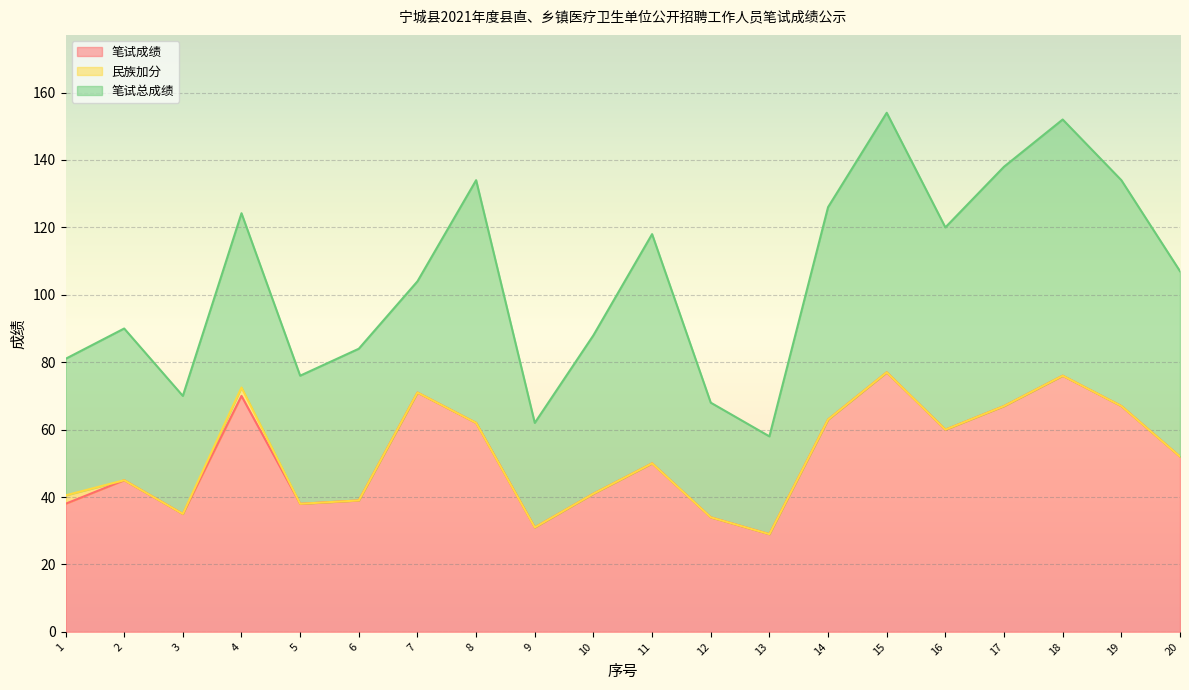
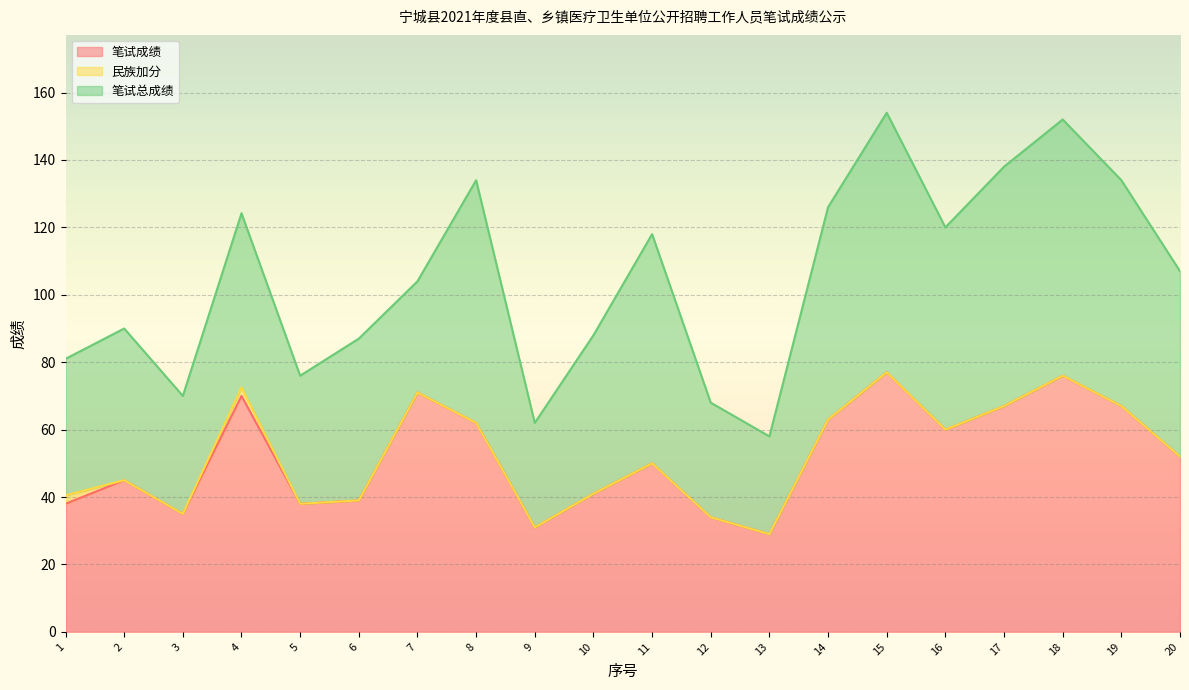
笔试总成绩, 6: 45 -> 48
